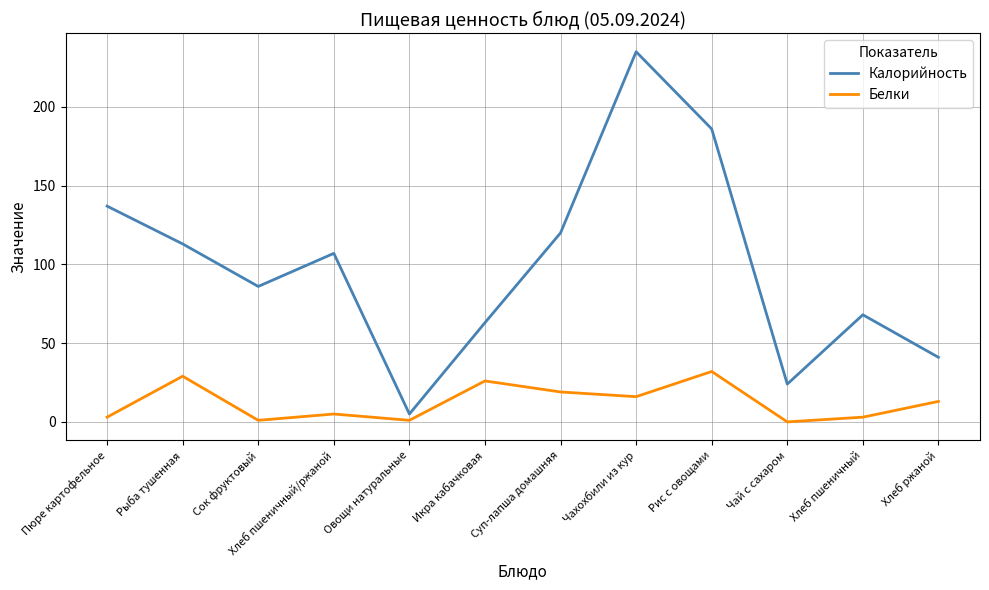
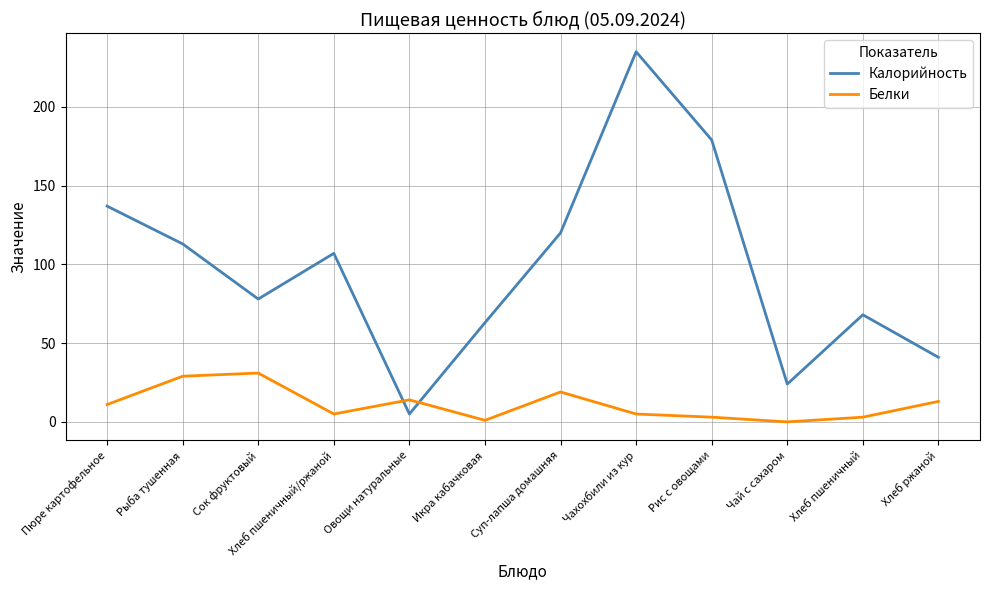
Белки, Пюре картофельное: 3 -> 11
Калорийность, Сок фруктовый: 86 -> 78
Белки, Сок фруктовый: 1 -> 31
Белки, Овощи натуральные: 1 -> 14
Белки, Икра кабачковая: 26 -> 1
Белки, Чахохбили из кур: 16 -> 5
Калорийность, Рис с овощами: 186 -> 179
Белки, Рис с овощами: 32 -> 3
